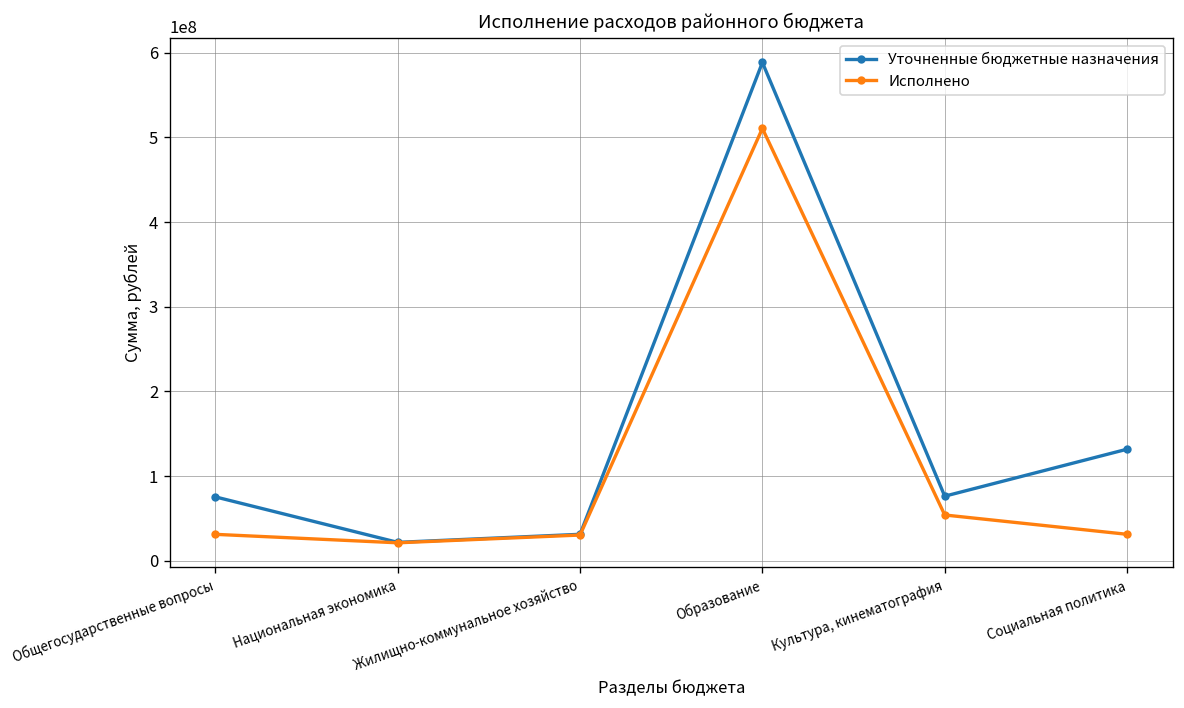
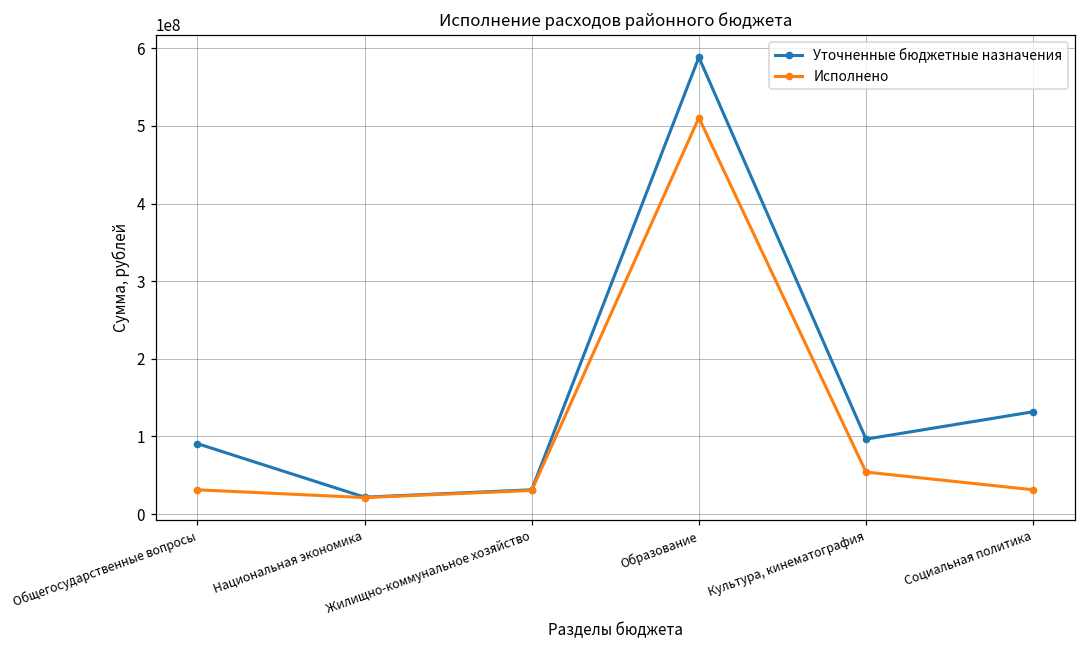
Уточненные бюджетные назначения, Общегосударственные вопросы: 80000000 -> 90000000
Уточненные бюджетные назначения, Культура, кинематография: 80000000 -> 100000000
